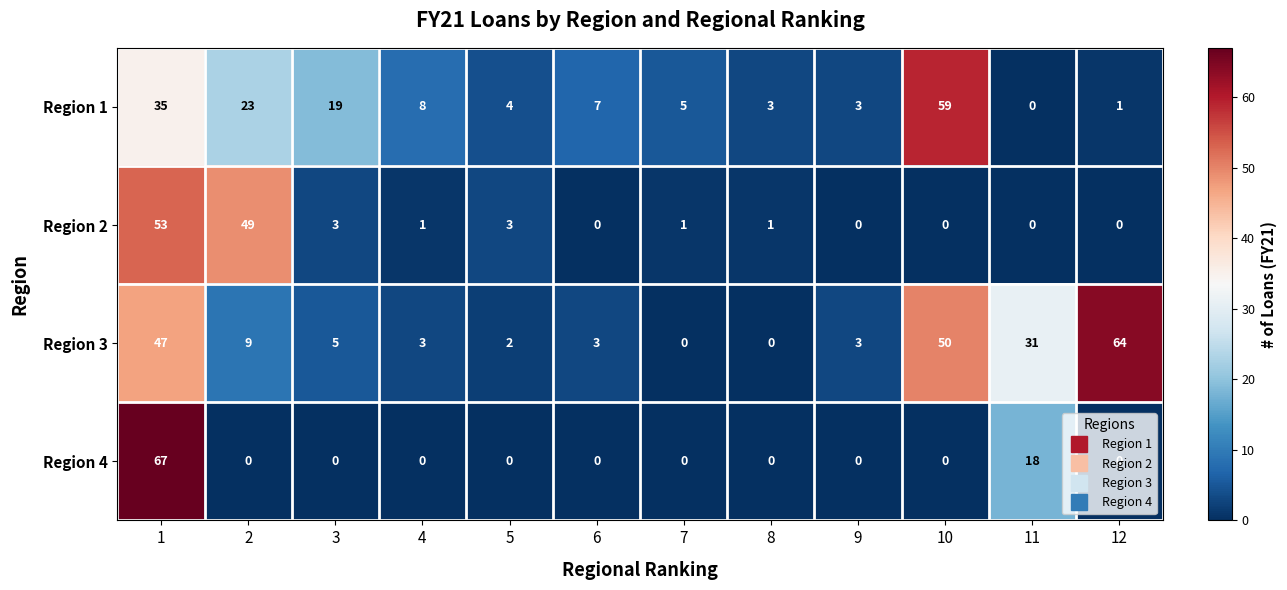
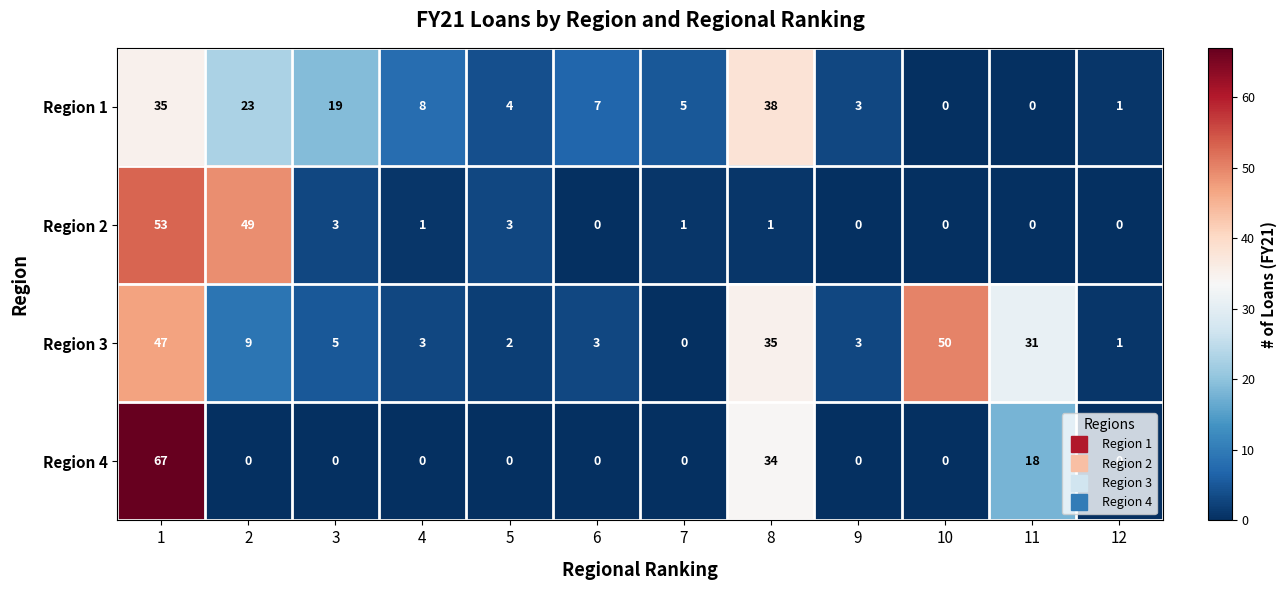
Region 1, 8: 3 -> 38
Region 1, 10: 59 -> 0
Region 3, 8: 0 -> 35
Region 3, 12: 64 -> 1
Region 4, 8: 0 -> 34
